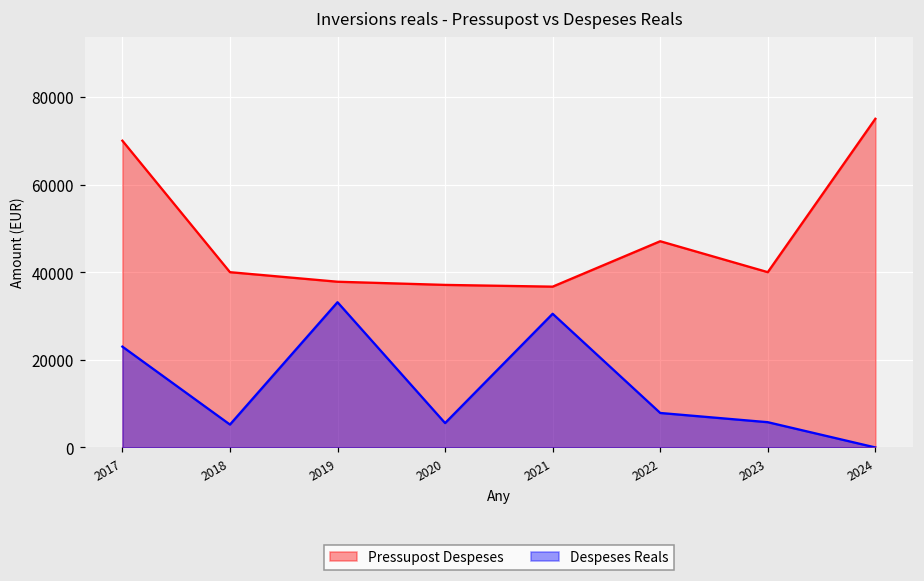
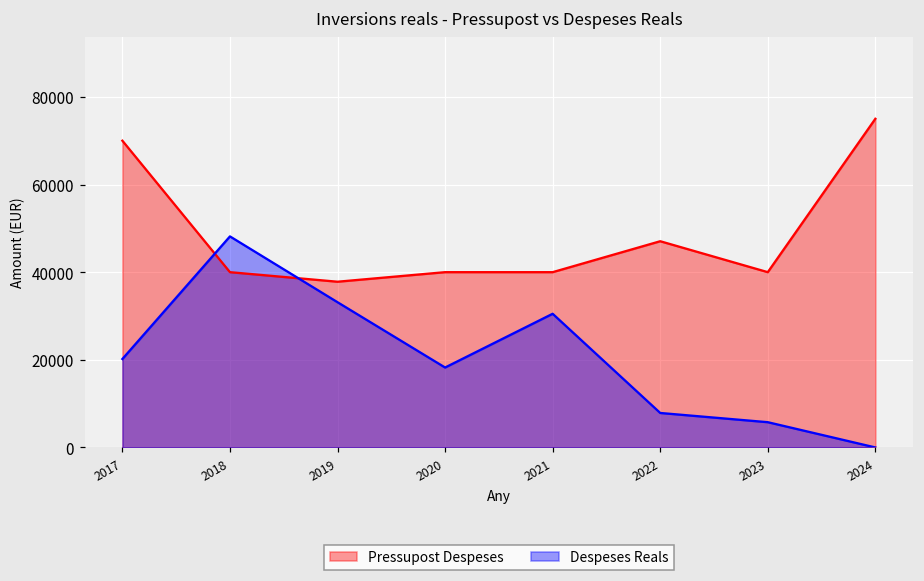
Despeses Reals, 2017: 23000 -> 20000
Despeses Reals, 2018: 5000 -> 48000
Pressupost Despeses, 2020: 37000 -> 40000
Despeses Reals, 2020: 6000 -> 18000
Pressupost Despeses, 2021: 37000 -> 40000
